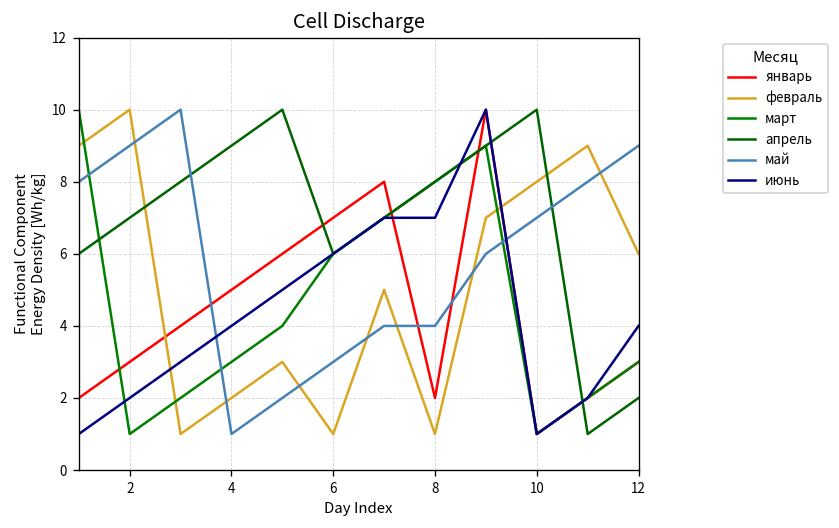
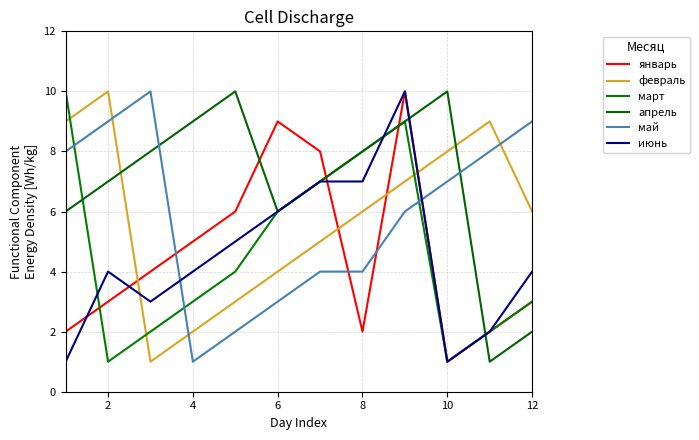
июнь, 2: 2 -> 4
январь, 6: 7 -> 9
февраль, 6: 1 -> 4
февраль, 8: 1 -> 6
